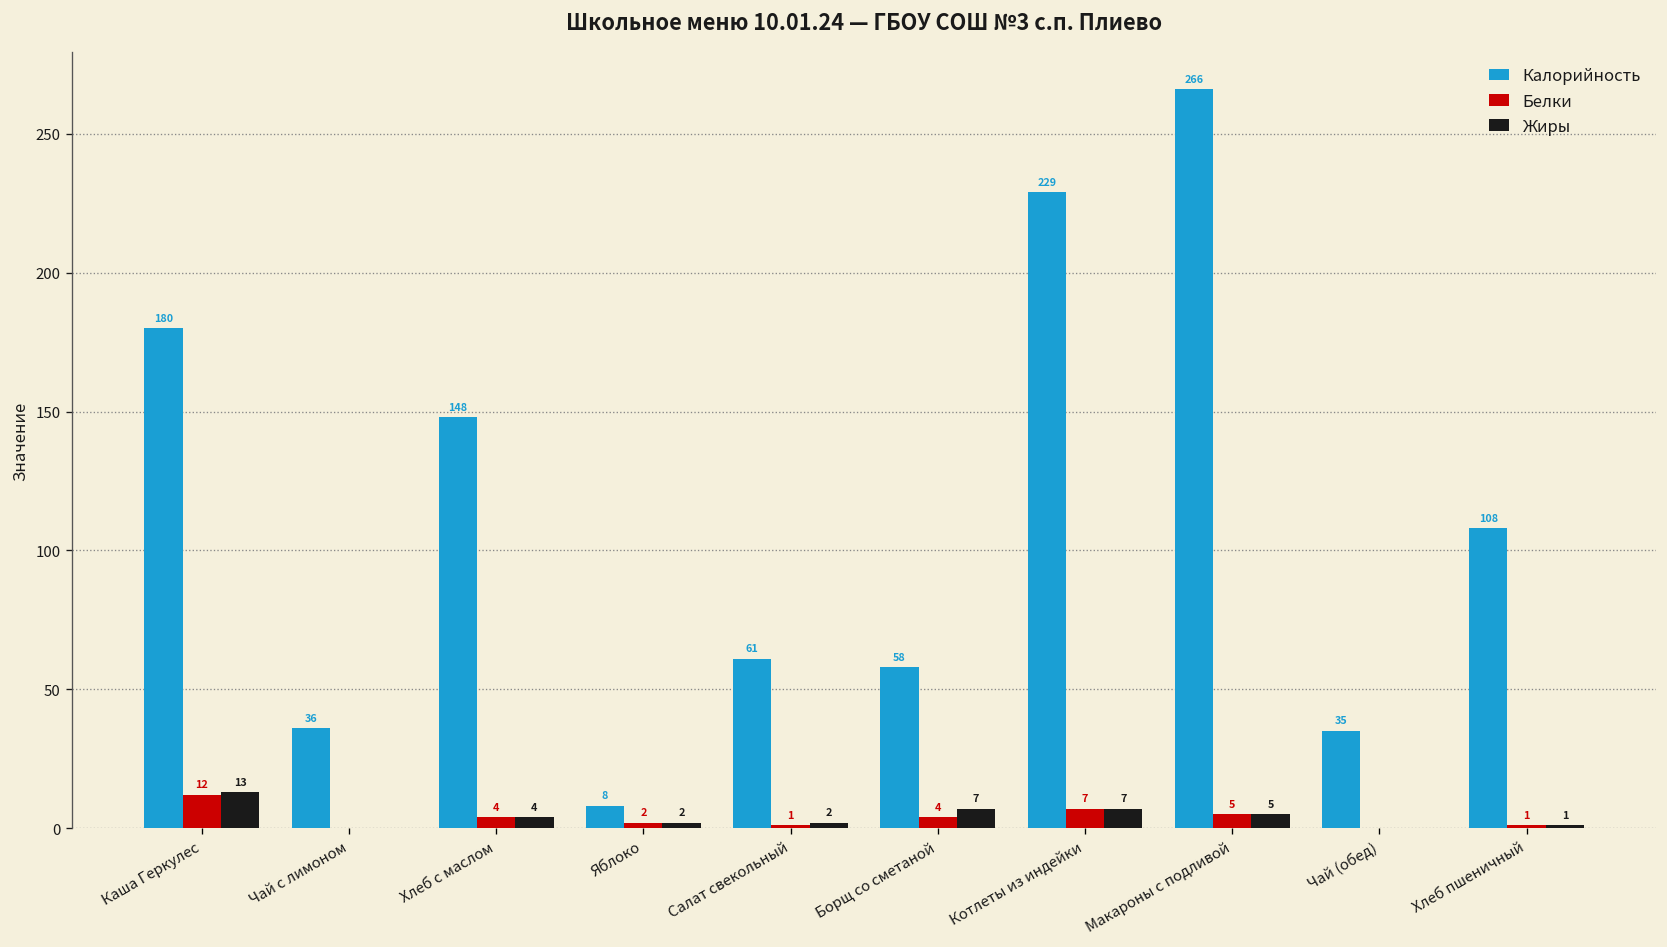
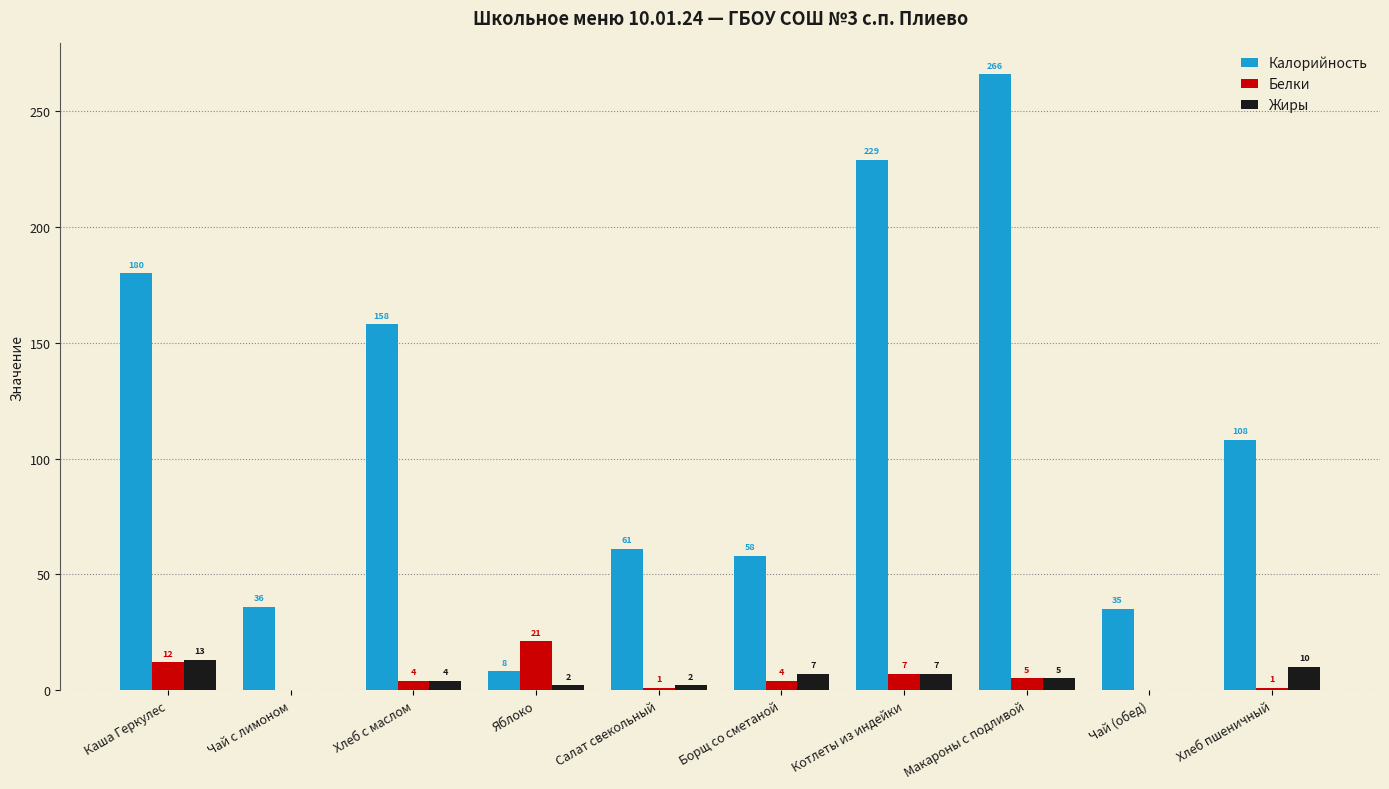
Калорийность, Хлеб с маслом: 148 -> 158
Белки, Яблоко: 2 -> 21
Жиры, Хлеб пшеничный: 1 -> 10
